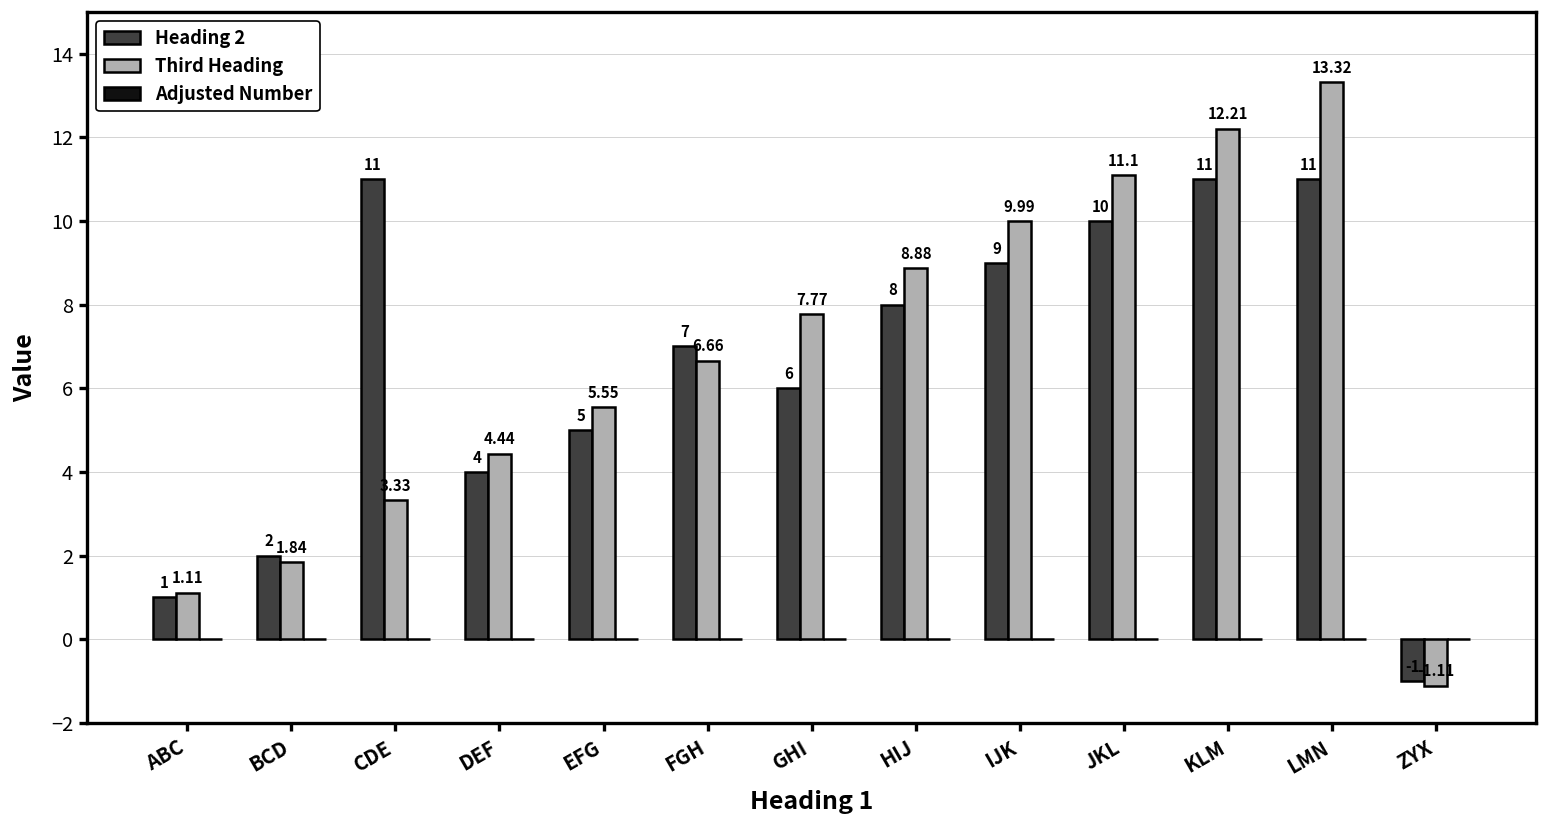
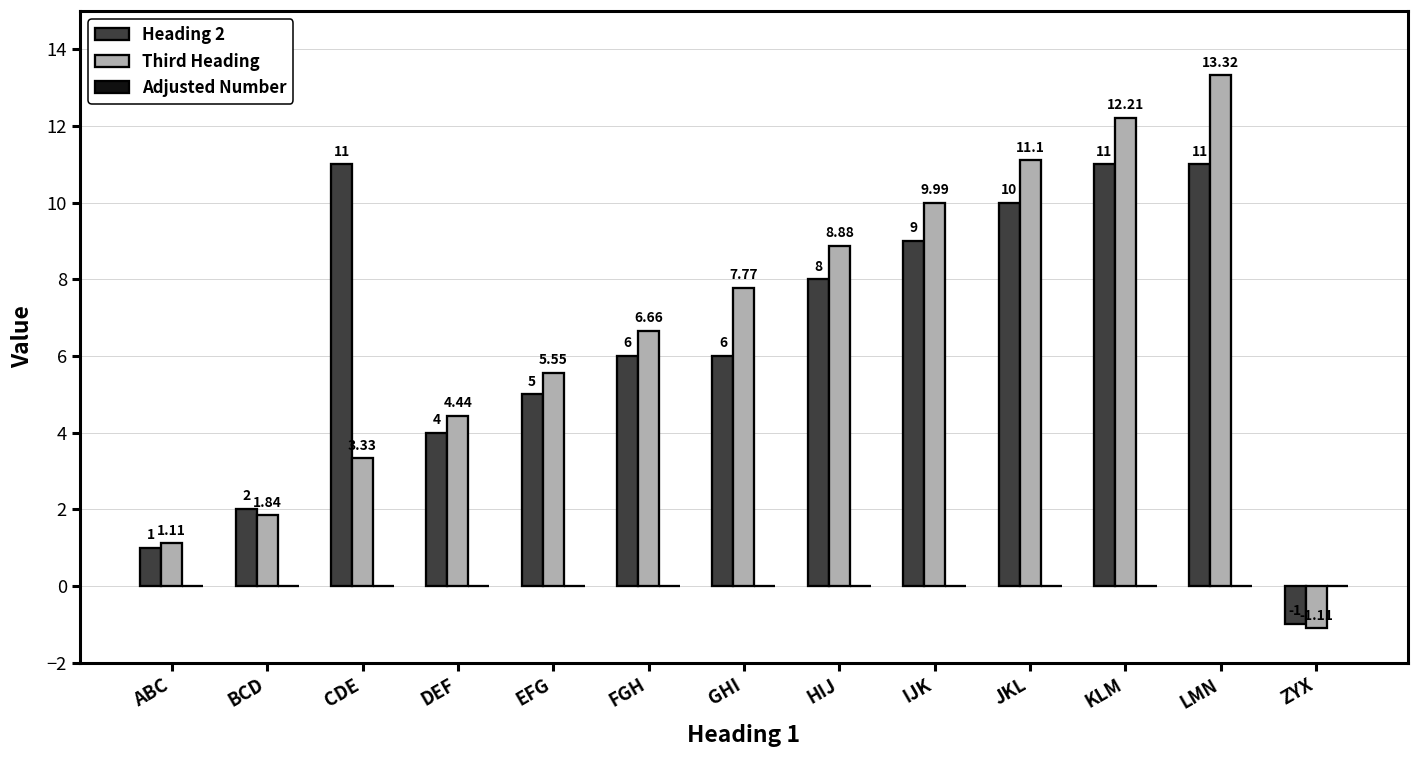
Heading 2, FGH: 7 -> 6
